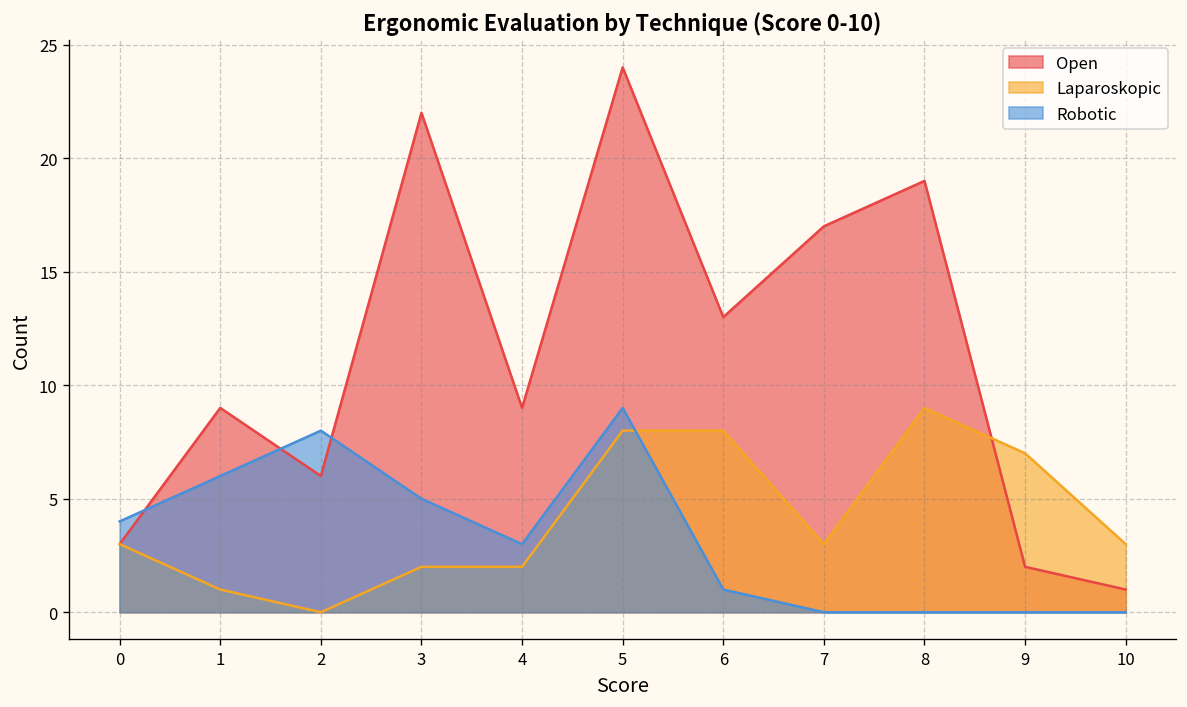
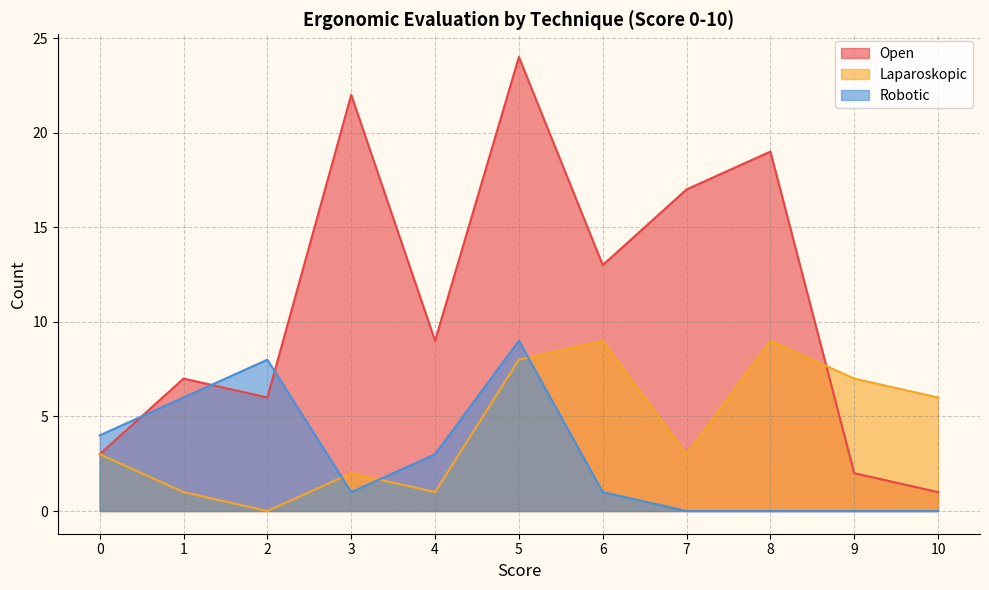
Open, 1: 9 -> 7
Robotic, 3: 5 -> 1
Laparoskopic, 4: 2 -> 1
Laparoskopic, 6: 8 -> 9
Laparoskopic, 10: 3 -> 6
